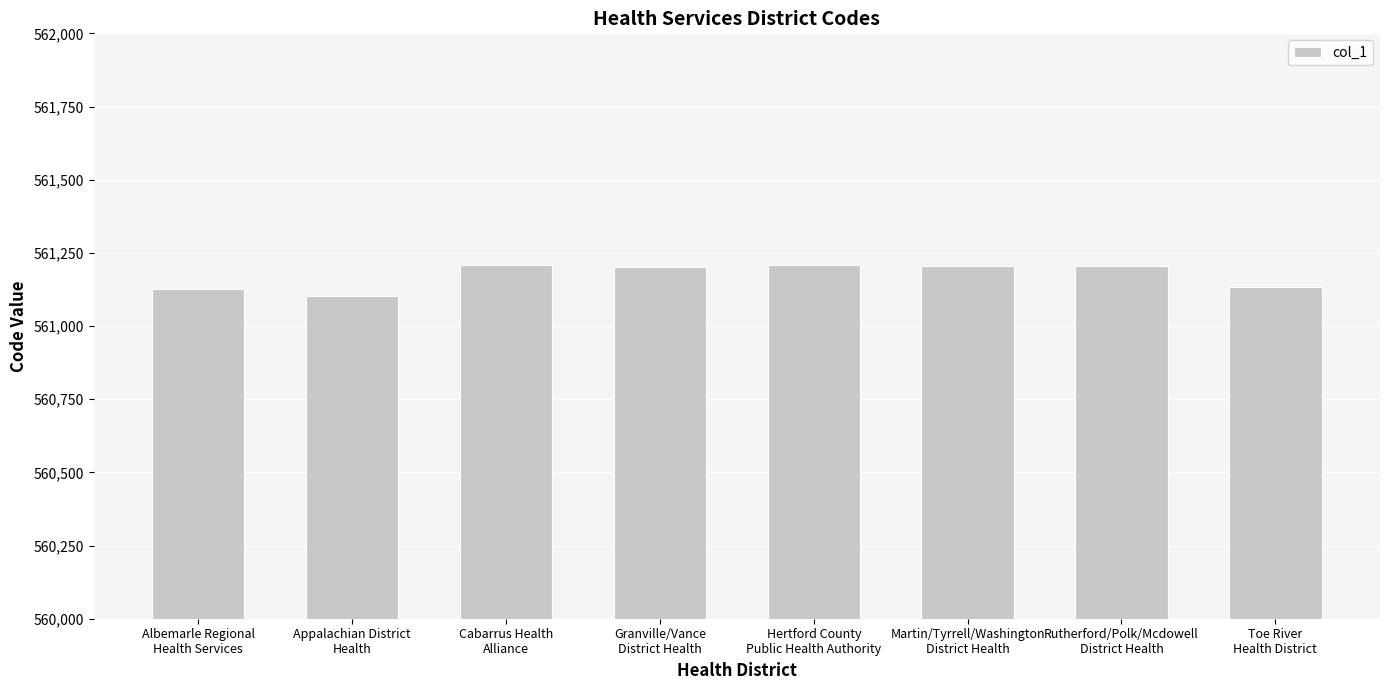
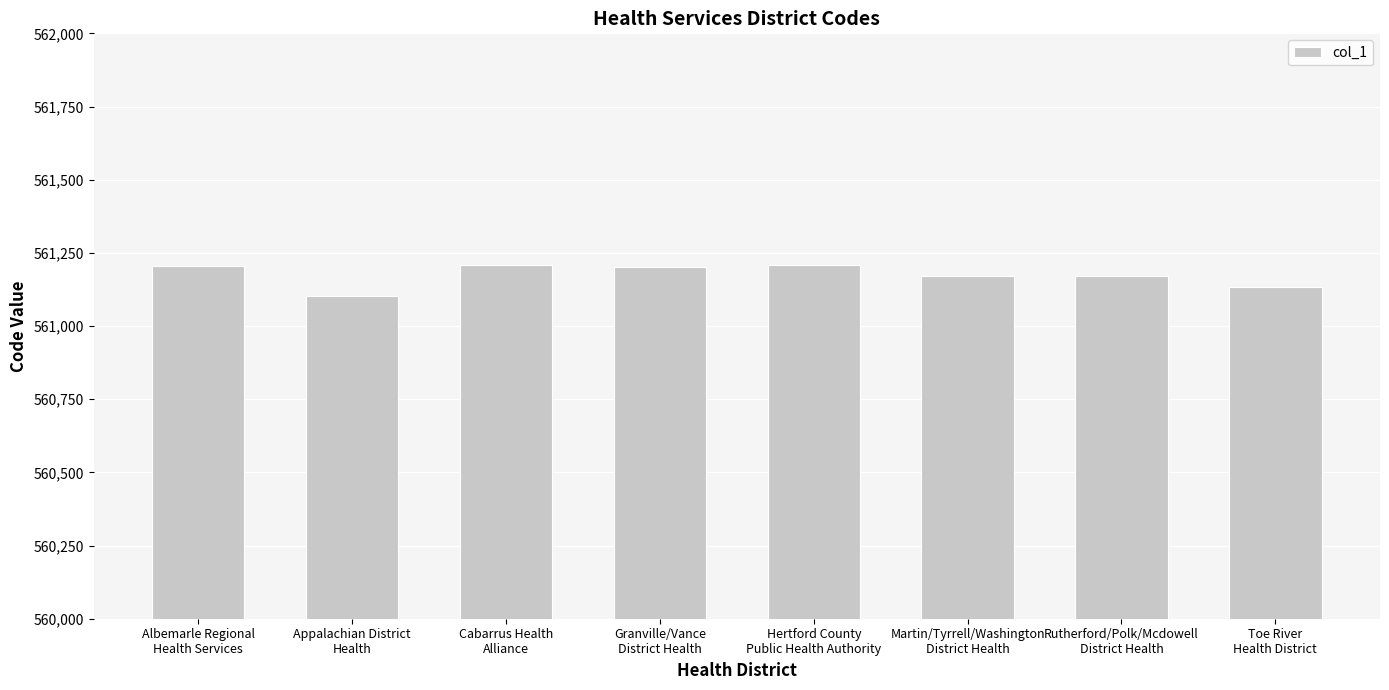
Albemarle Regional Health Services: 561,130 -> 561,210
Martin/Tyrrell/Washington District Health: 561,200 -> 561,170
Rutherford/Polk/Mcdowell District Health: 561,210 -> 561,170
